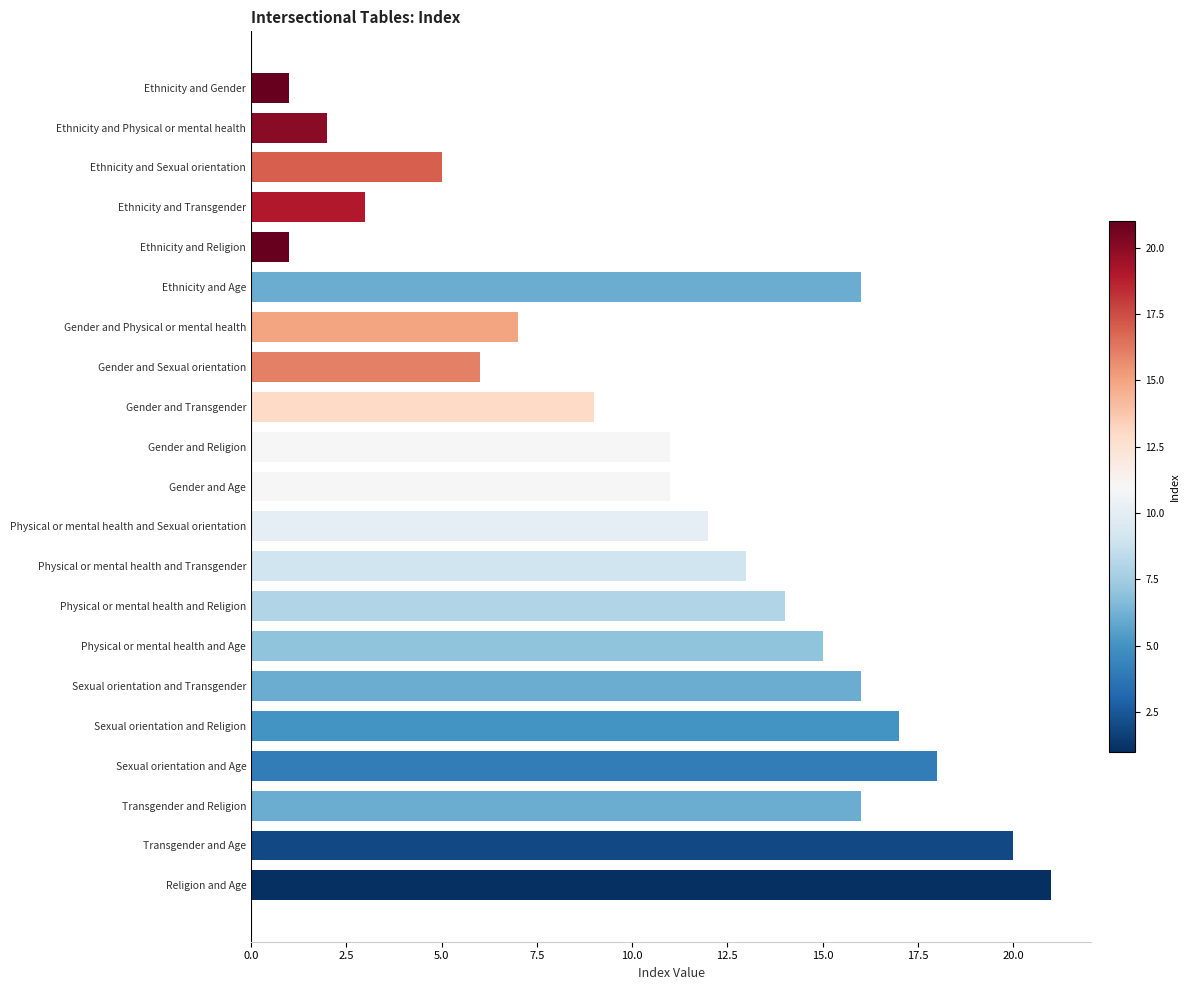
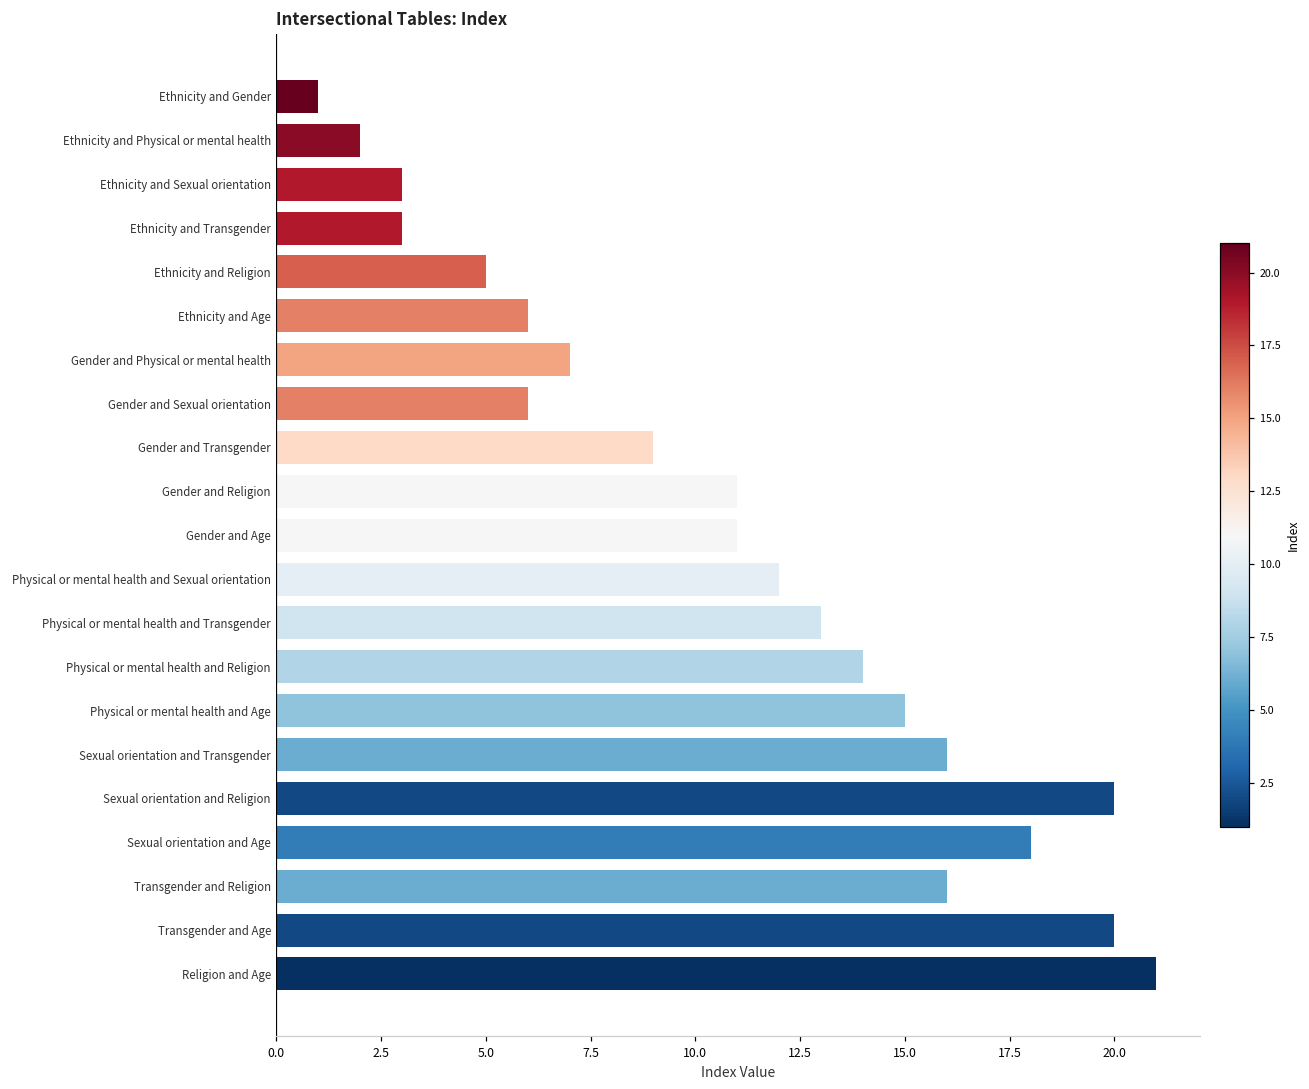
Ethnicity and Sexual orientation: 5 -> 3
Ethnicity and Religion: 1 -> 5
Ethnicity and Age: 16 -> 6
Sexual orientation and Religion: 17 -> 20
